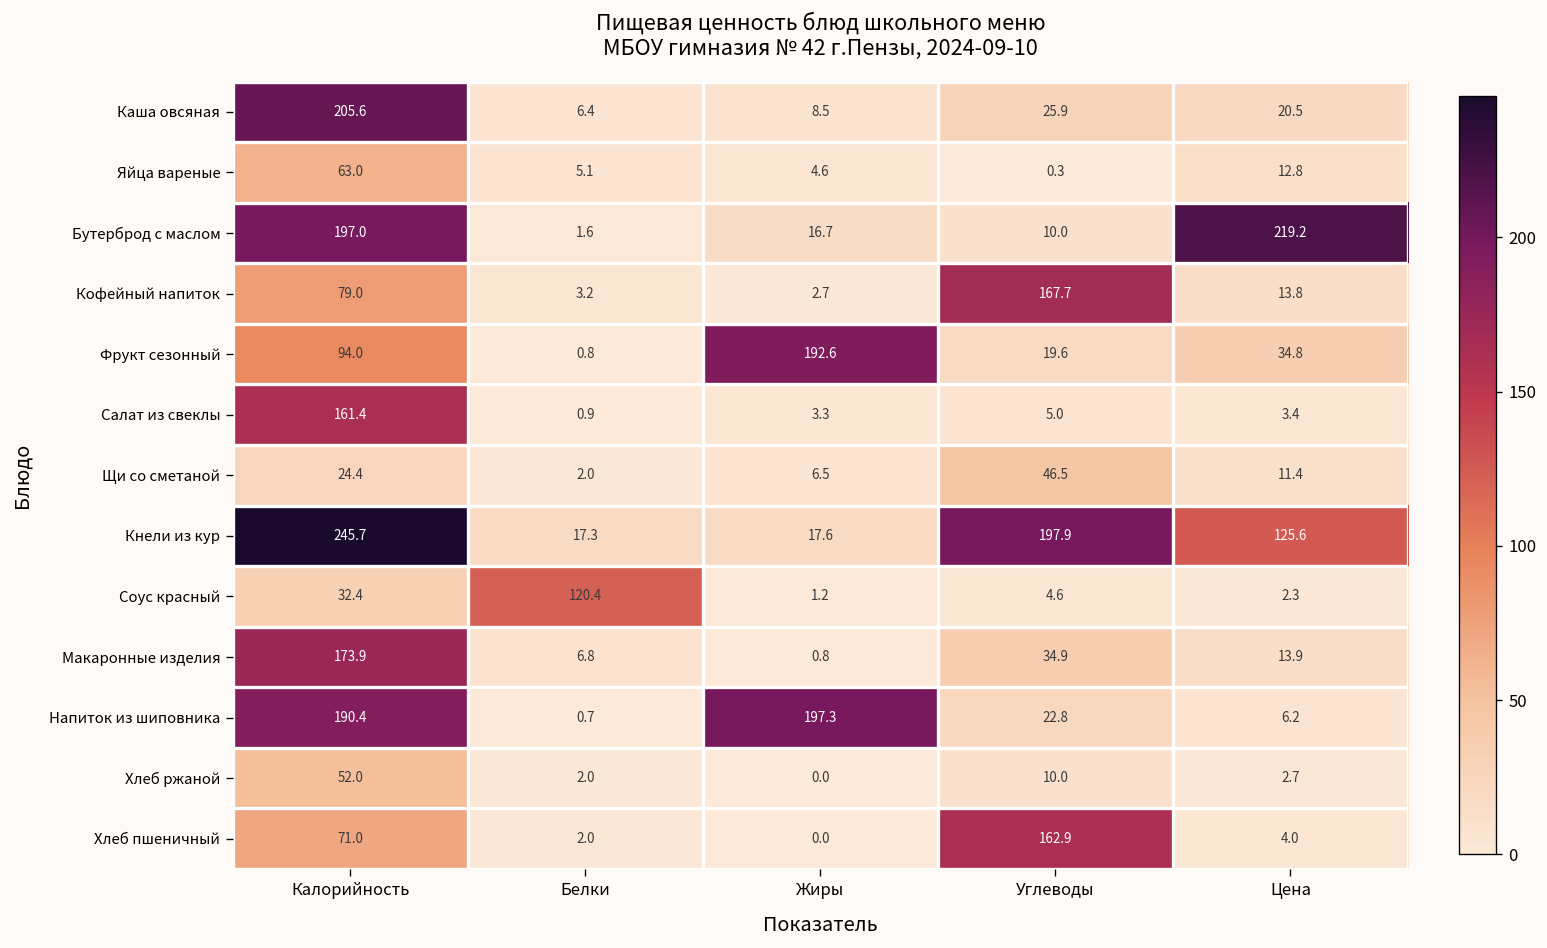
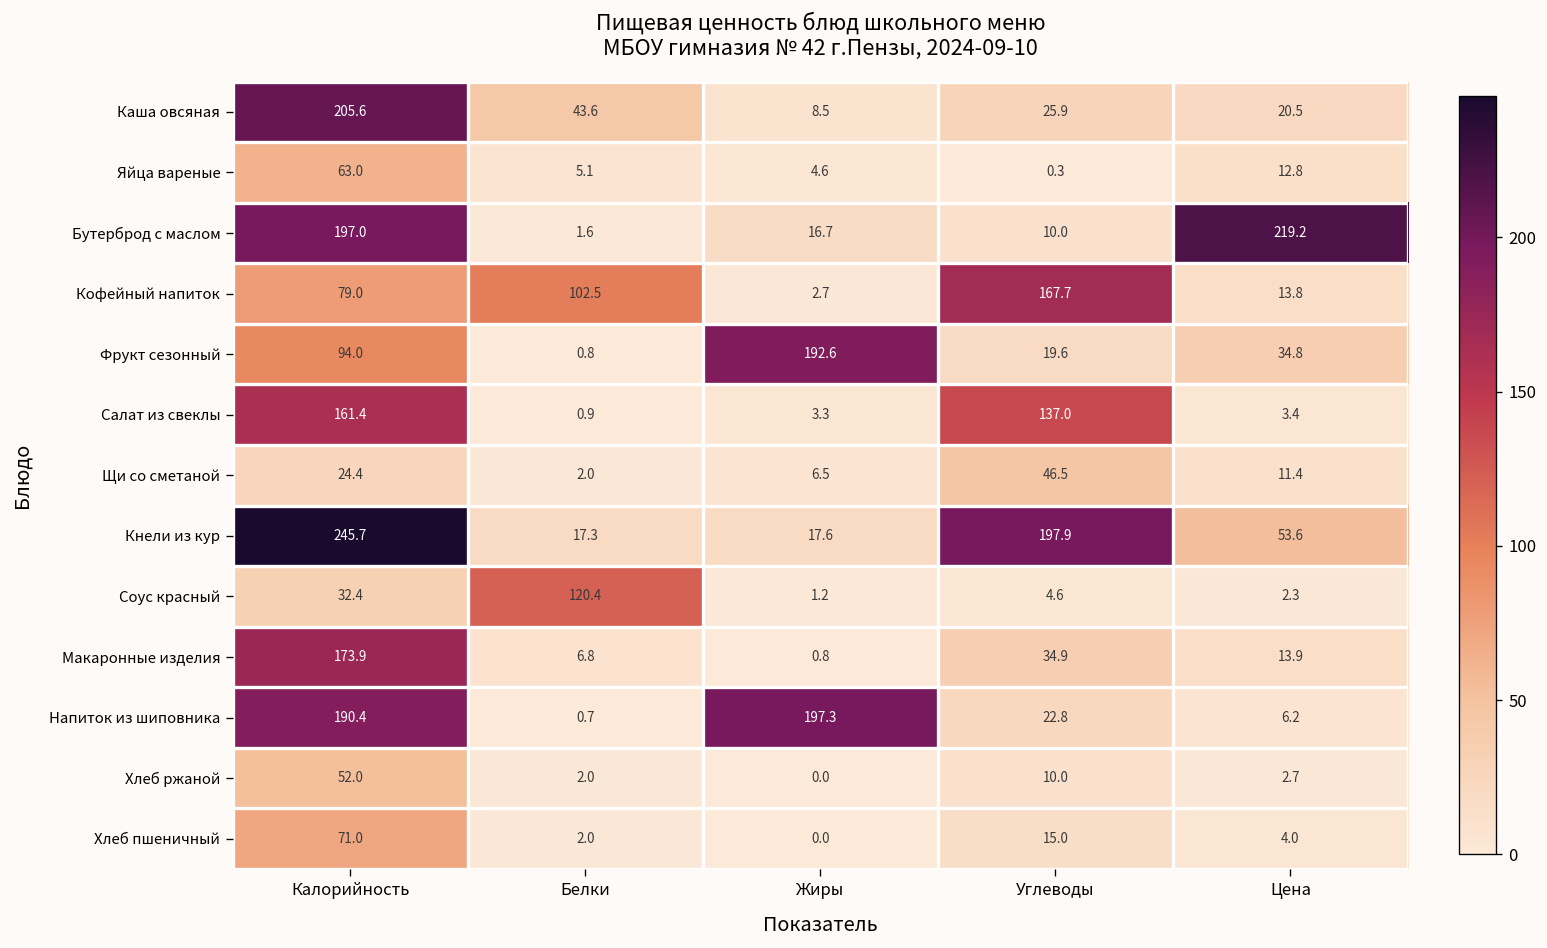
Каша овсяная, Белки: 6.4 -> 43.6
Кофейный напиток, Белки: 3.2 -> 102.5
Салат из свеклы, Углеводы: 5.0 -> 137.0
Кнели из кур, Цена: 125.6 -> 53.6
Хлеб пшеничный, Углеводы: 162.9 -> 15.0
